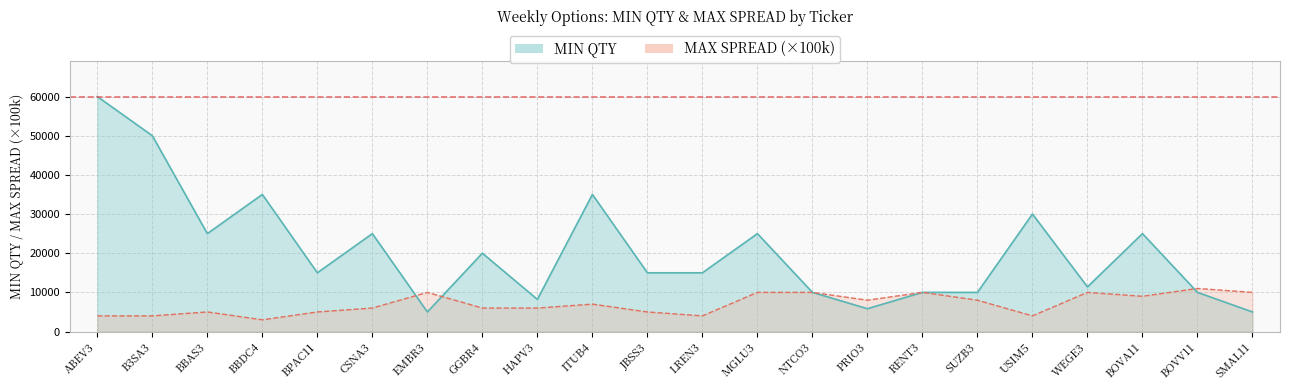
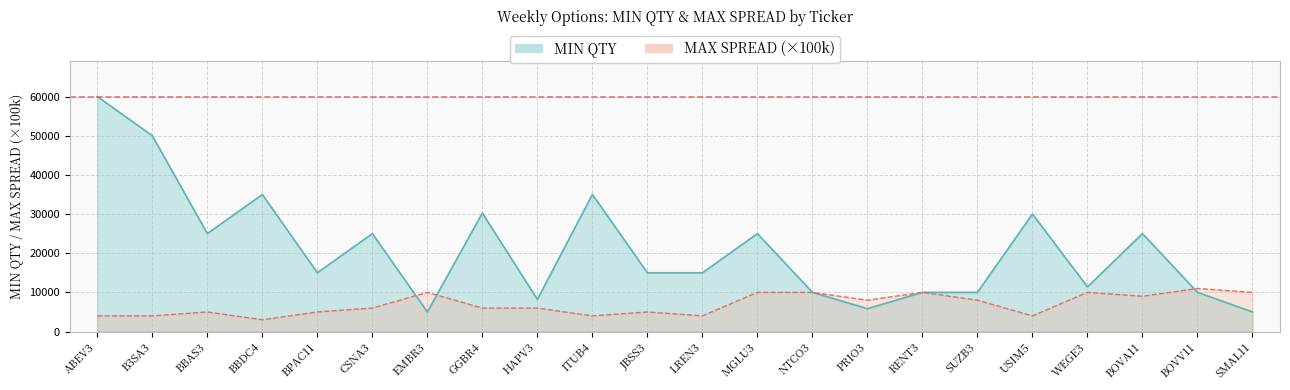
MIN QTY, GGBR4: 20000 -> 30000
MAX SPREAD (×100k), ITUB4: 7000 -> 4000
